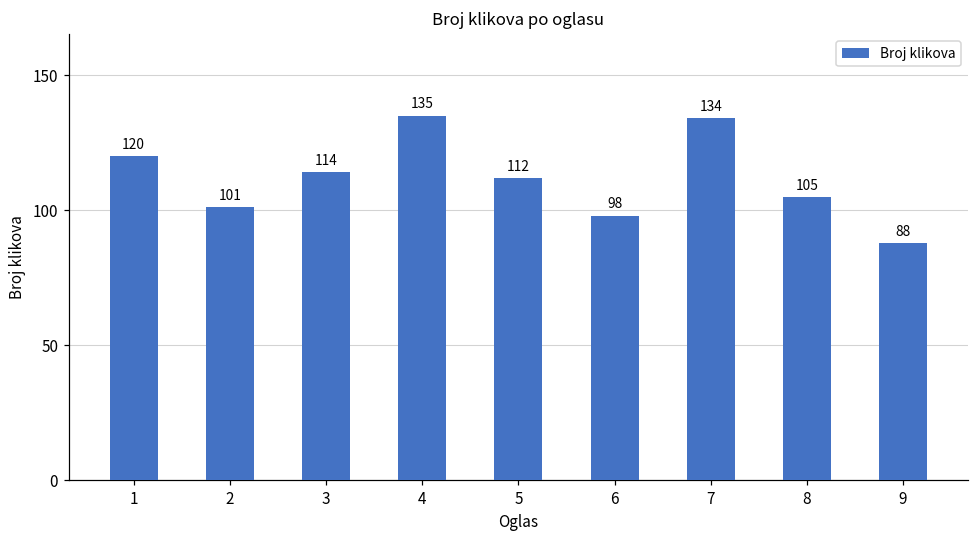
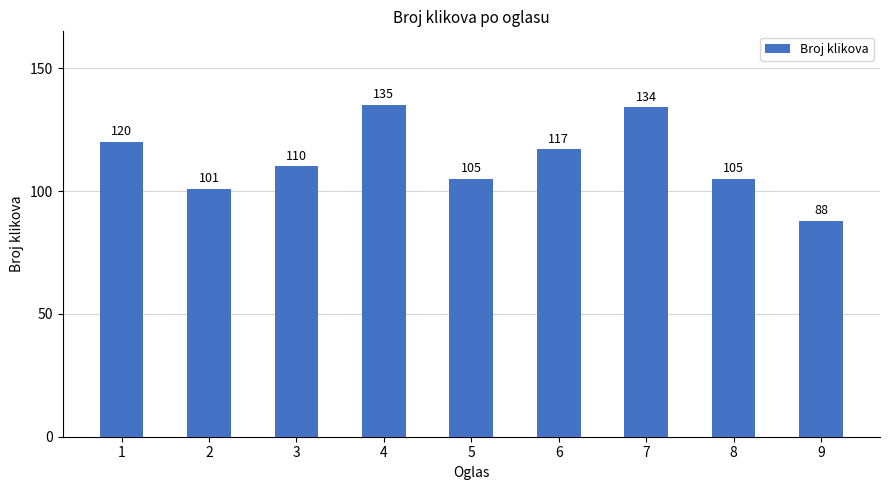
3: 114 -> 110
5: 112 -> 105
6: 98 -> 117
